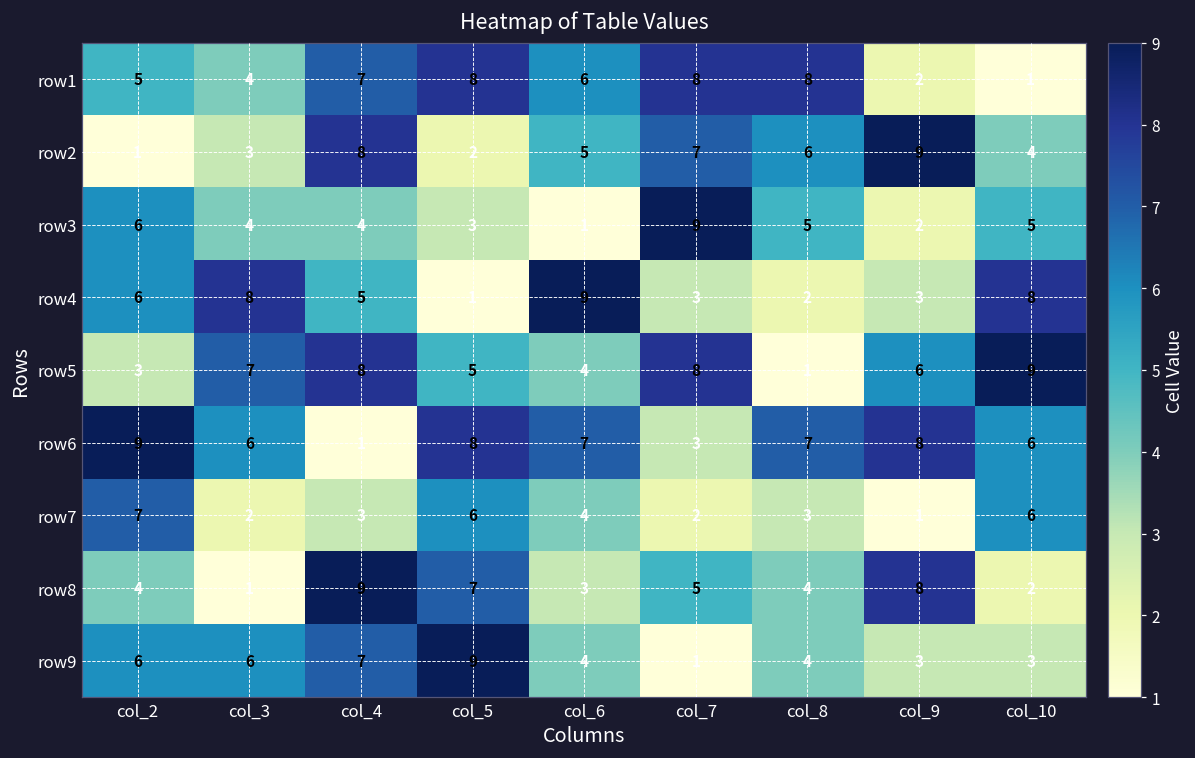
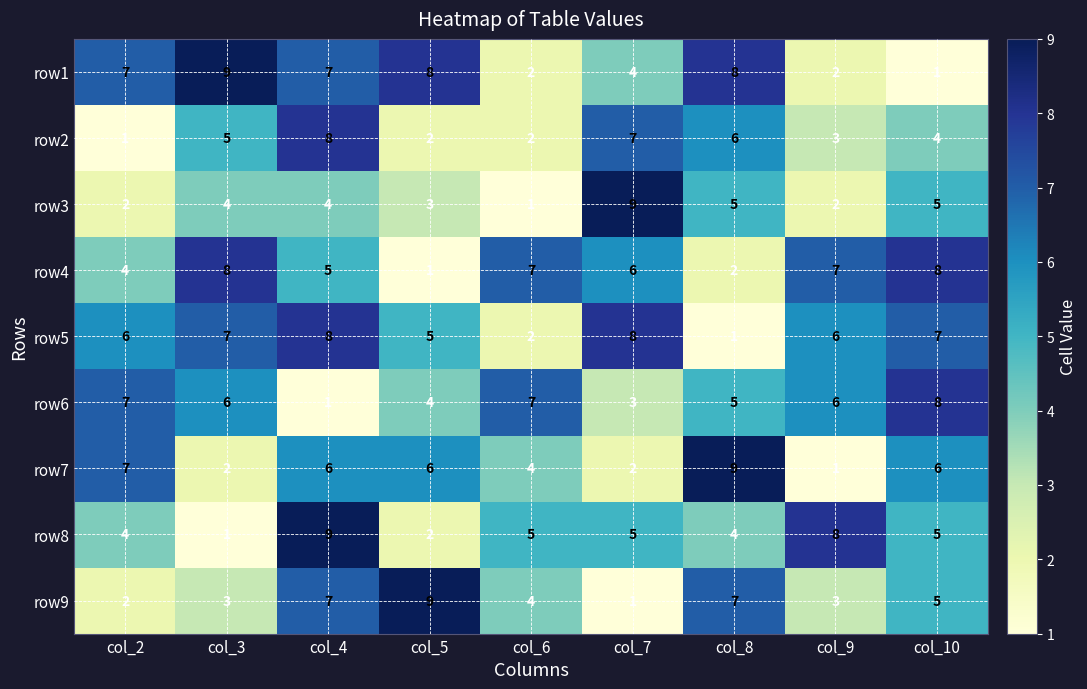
row1, col_2: 5 -> 7
row1, col_3: 4 -> 9
row1, col_6: 6 -> 2
row1, col_7: 8 -> 4
row2, col_3: 3 -> 5
row2, col_6: 5 -> 2
row2, col_9: 9 -> 3
row3, col_2: 6 -> 2
row4, col_2: 6 -> 4
row4, col_6: 9 -> 7
row4, col_7: 3 -> 6
row4, col_9: 3 -> 7
row5, col_2: 3 -> 6
row5, col_6: 4 -> 2
row5, col_10: 9 -> 7
row6, col_2: 9 -> 7
row6, col_5: 8 -> 4
row6, col_8: 7 -> 5
row6, col_9: 8 -> 6
row6, col_10: 6 -> 8
row7, col_4: 3 -> 6
row7, col_8: 3 -> 9
row8, col_5: 7 -> 2
row8, col_6: 3 -> 5
row8, col_10: 2 -> 5
row9, col_2: 6 -> 2
row9, col_3: 6 -> 3
row9, col_8: 4 -> 7
row9, col_10: 3 -> 5
